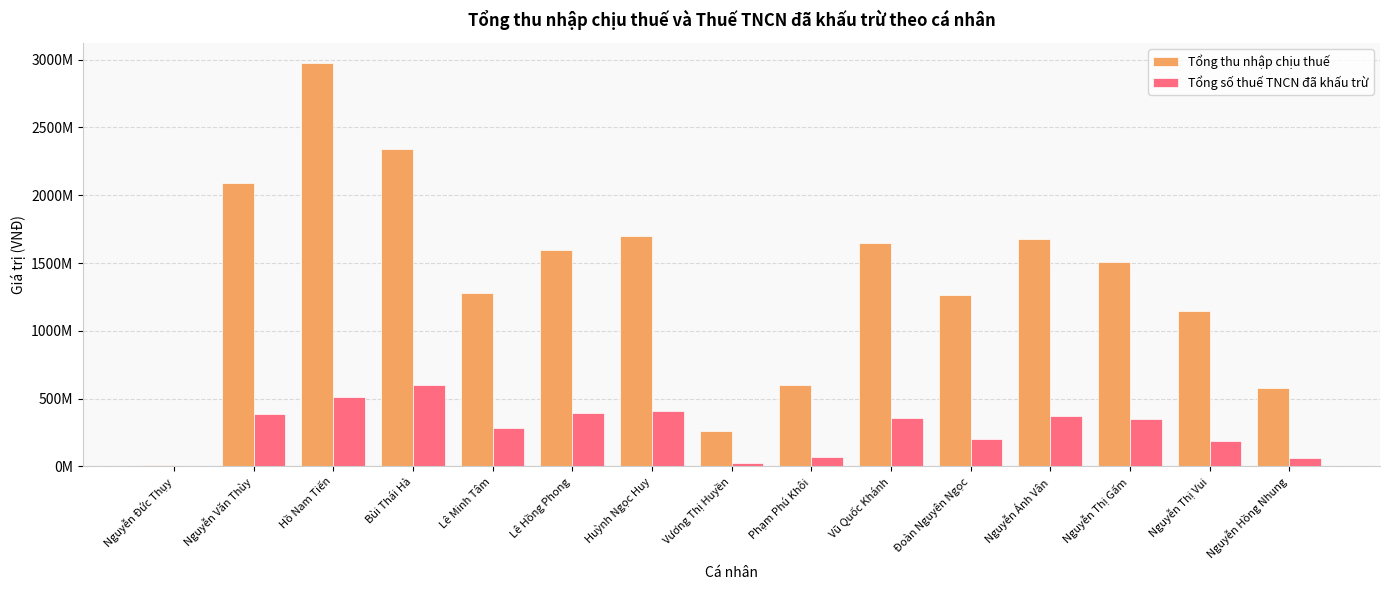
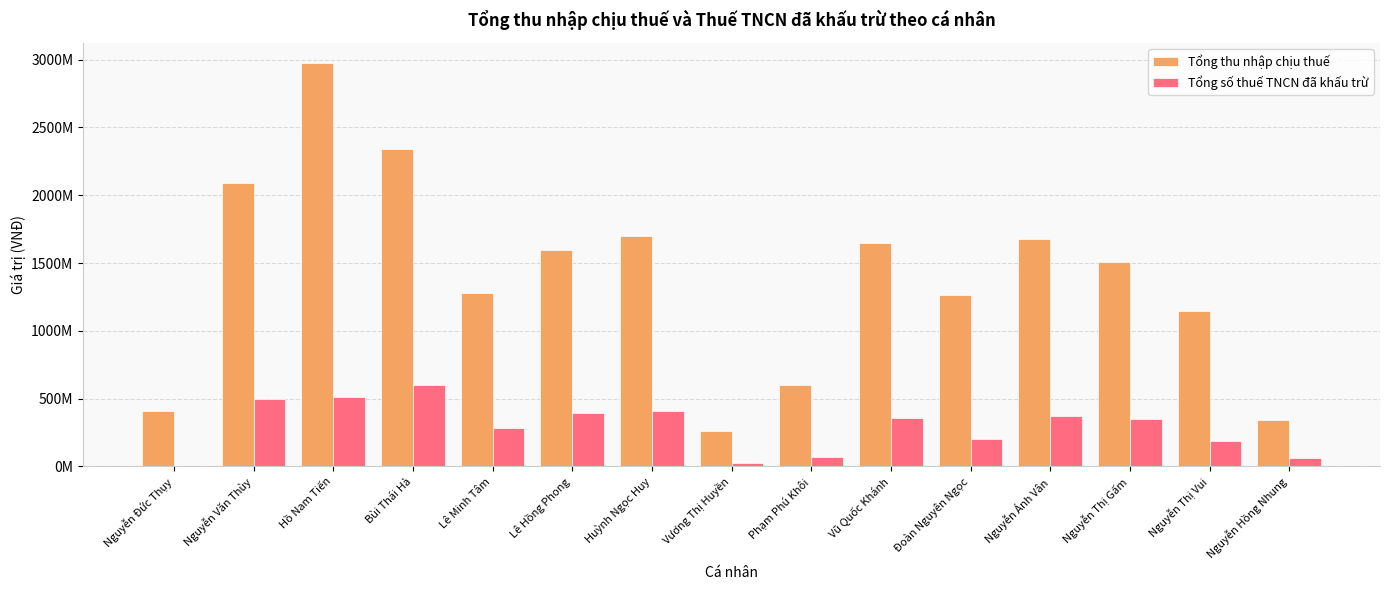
Tổng thu nhập chịu thuế, Nguyễn Đức Thụy: 10000000 -> 410000000
Tổng số thuế TNCN đã khấu trừ, Nguyễn Văn Thùy: 390000000 -> 500000000
Tổng thu nhập chịu thuế, Nguyễn Hồng Nhung: 580000000 -> 350000000
